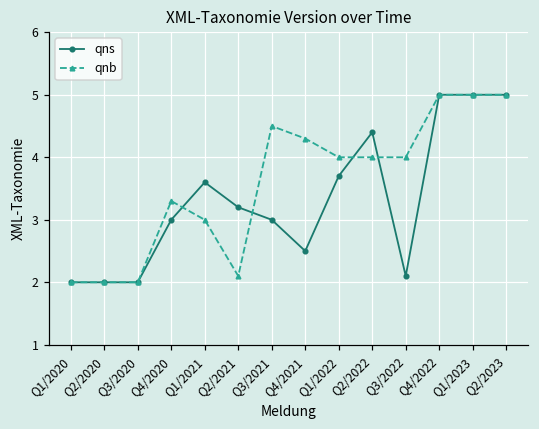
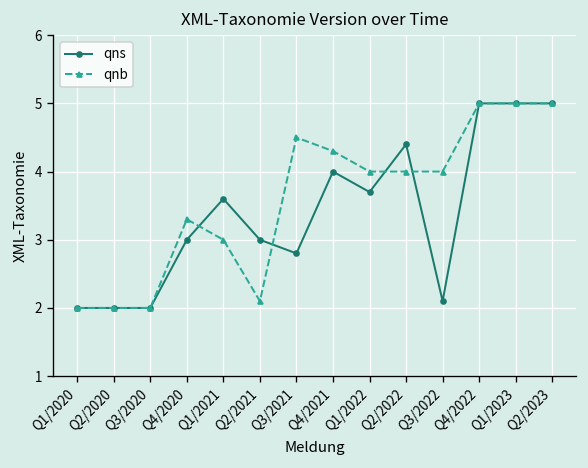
qns, Q2/2021: 3.2 -> 3.0
qns, Q3/2021: 3.0 -> 2.8
qns, Q4/2021: 2.5 -> 4.0
